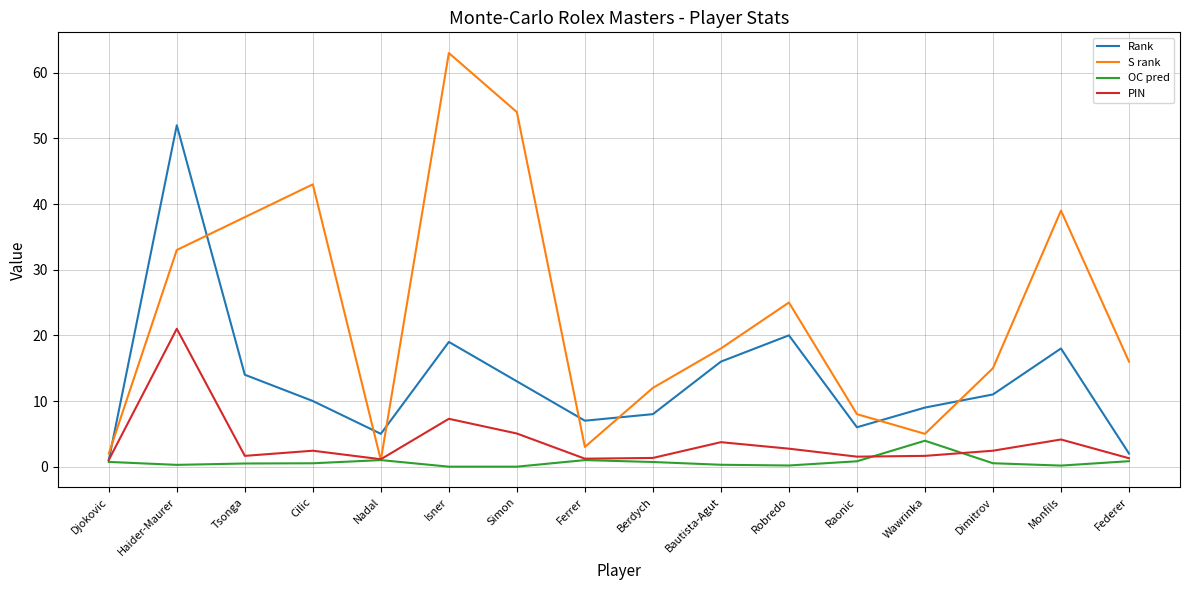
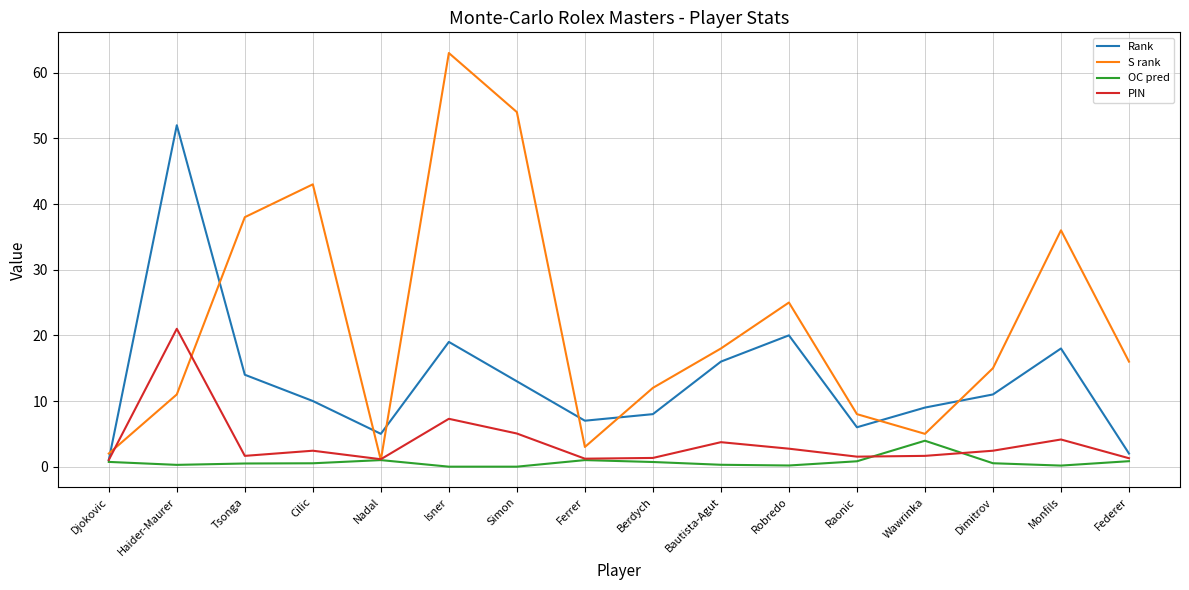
S rank, Haider-Maurer: 33 -> 11
S rank, Monfils: 39 -> 36
